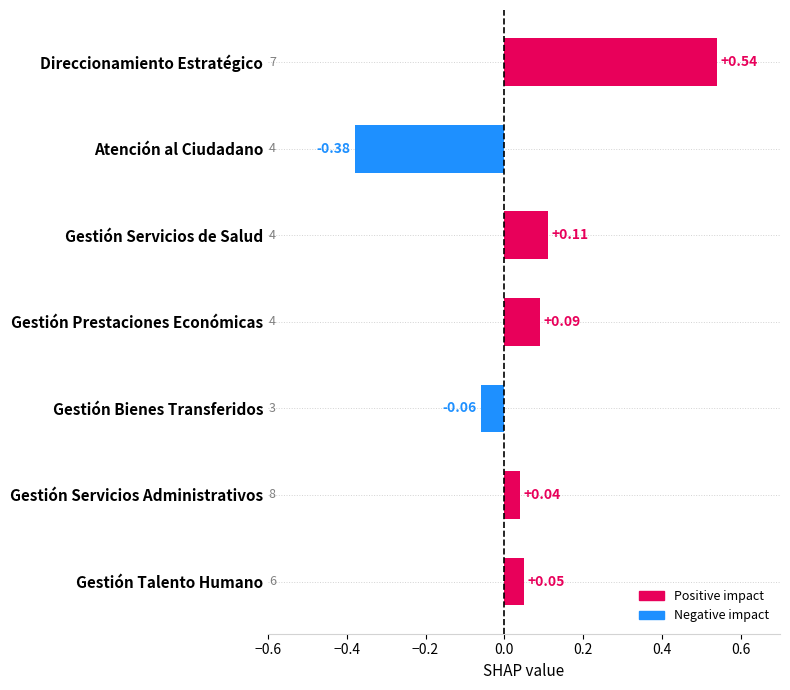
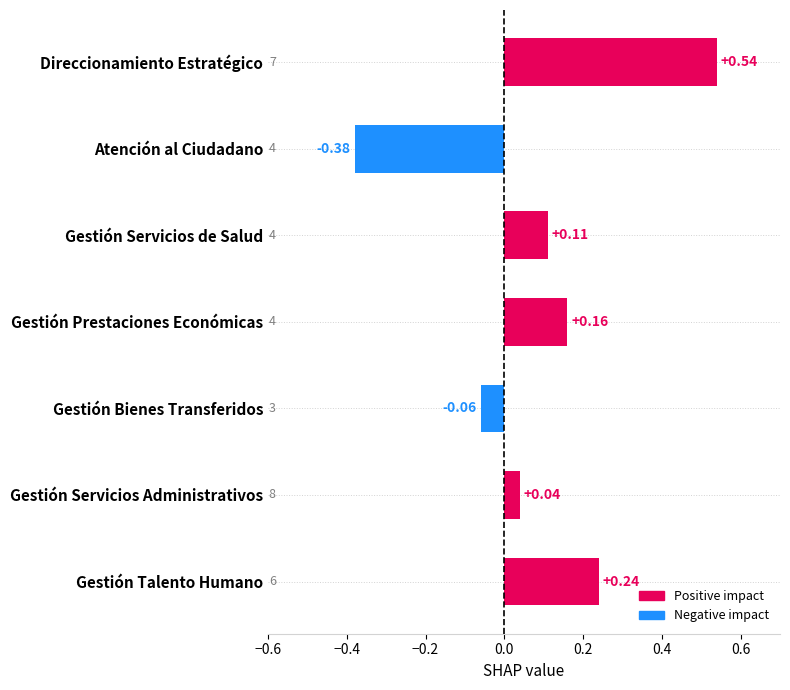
Gestión Prestaciones Económicas: +0.09 -> +0.16
Gestión Talento Humano: +0.05 -> +0.24
